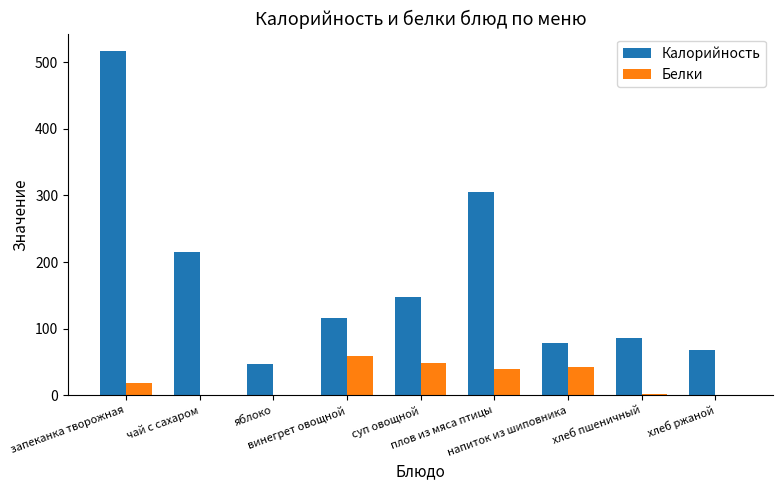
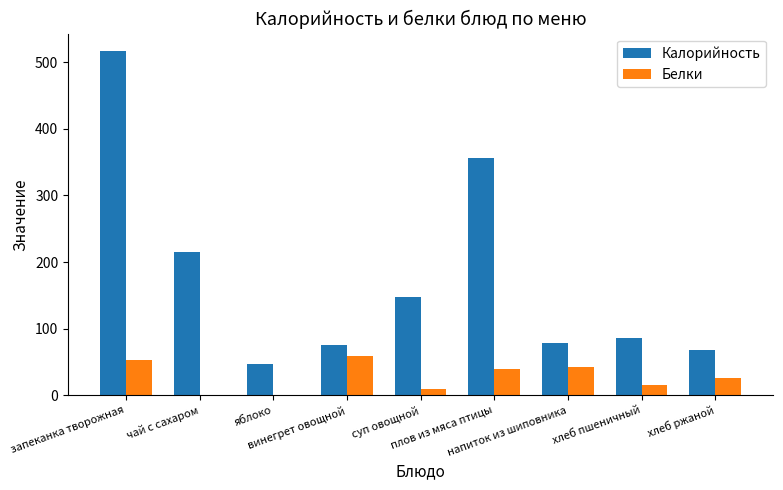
Белки, запеканка творожная: 20 -> 50
Калорийность, винегрет овощной: 120 -> 80
Белки, суп овощной: 50 -> 10
Калорийность, плов из мяса птицы: 310 -> 360
Белки, хлеб пшеничный: 0 -> 20
Белки, хлеб ржаной: 0 -> 30
